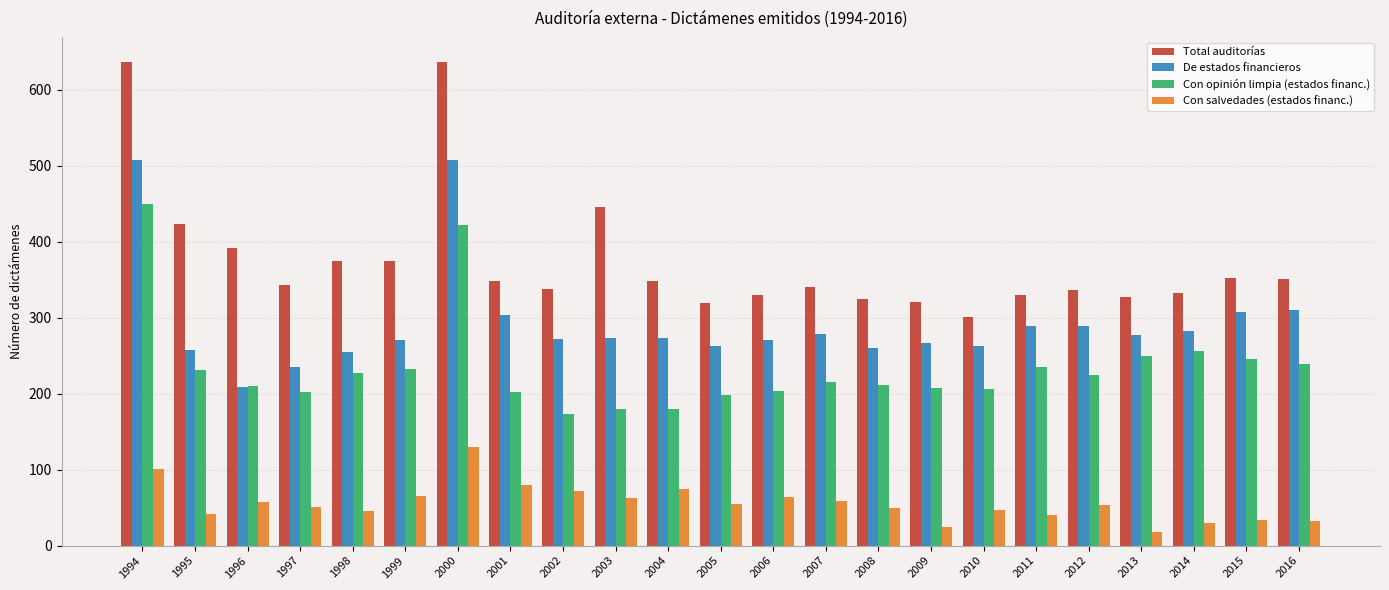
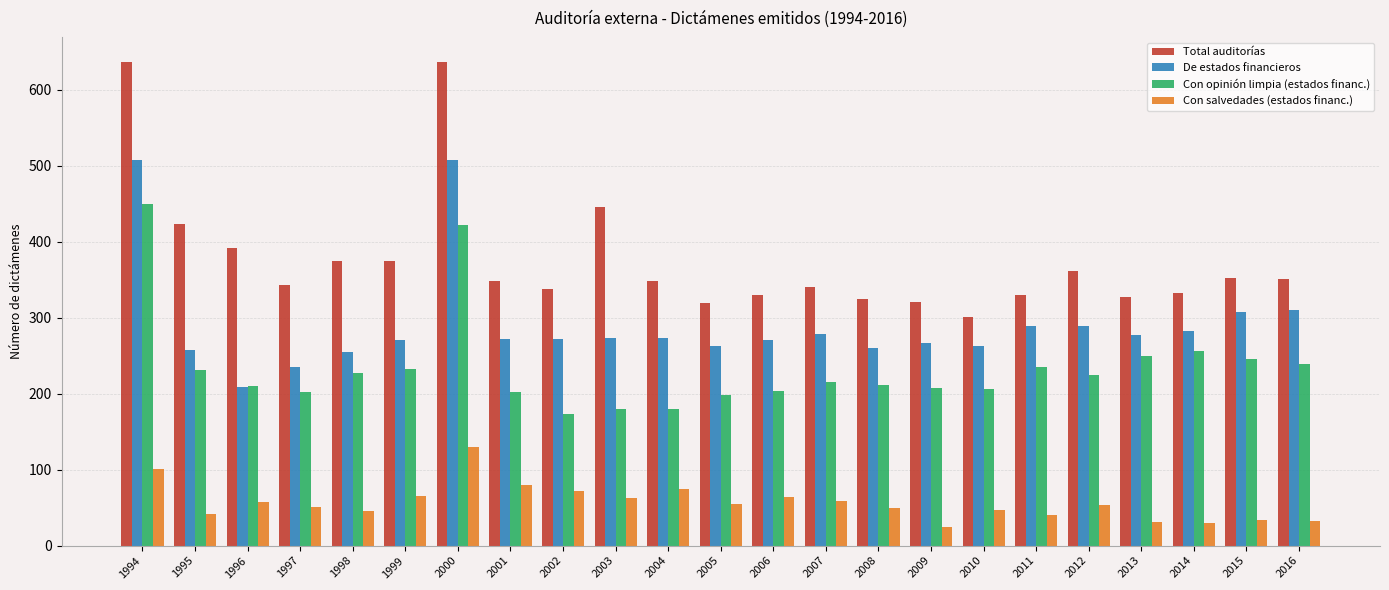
De estados financieros, 2001: 300 -> 270
Total auditorías, 2012: 340 -> 360
Con salvedades (estados financ.), 2013: 20 -> 30
